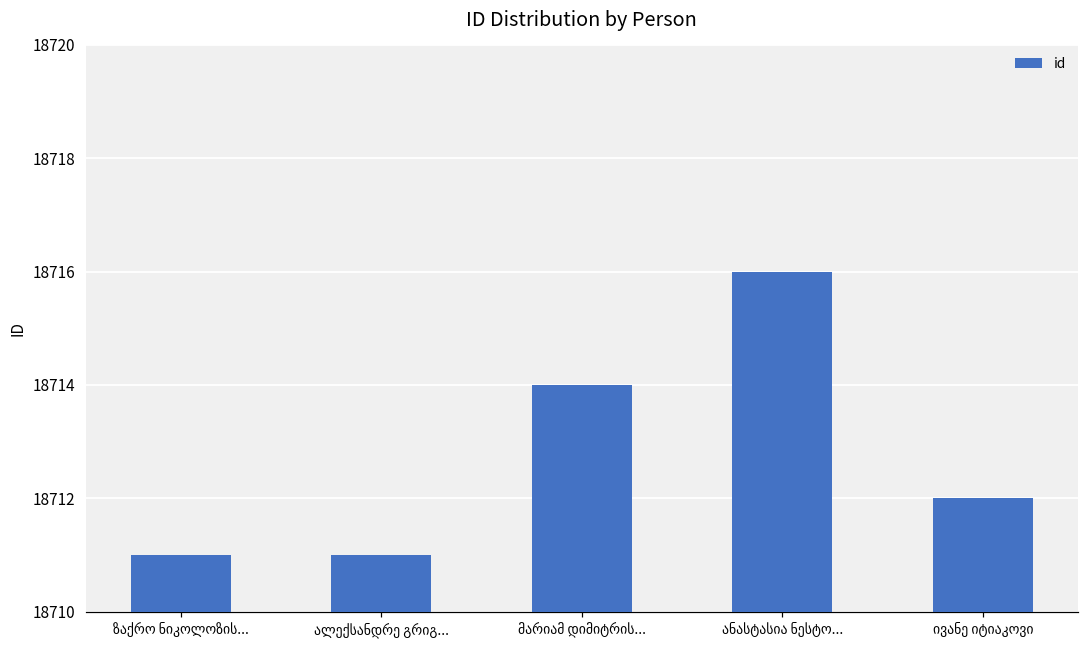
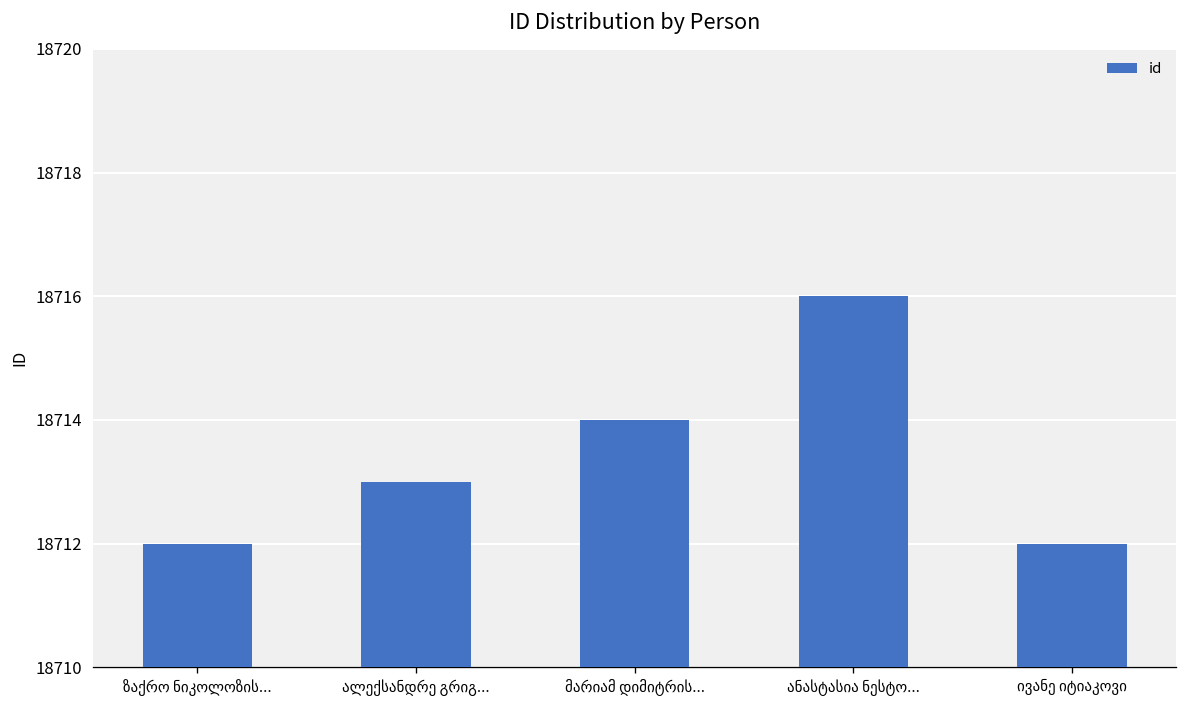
ზაქრო ნიკოლოზის...: 18711 -> 18712
ალექსანდრე გრიგ...: 18711 -> 18713
